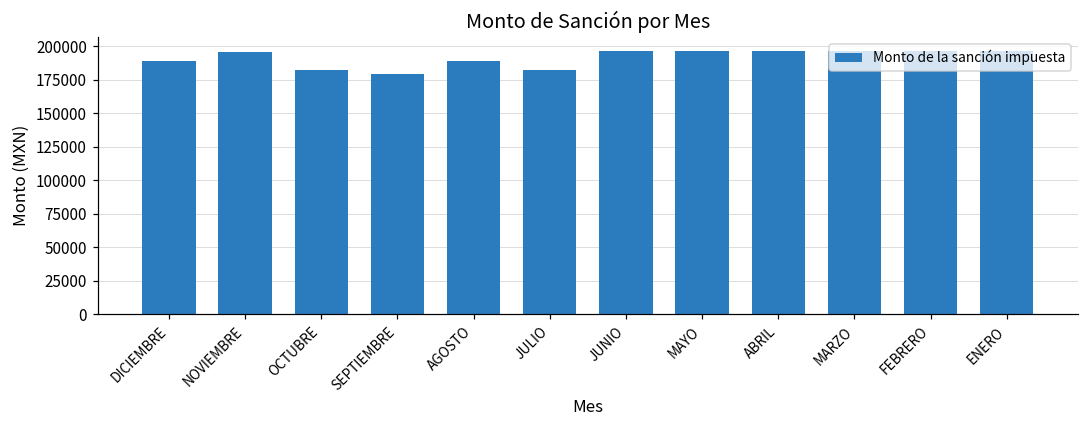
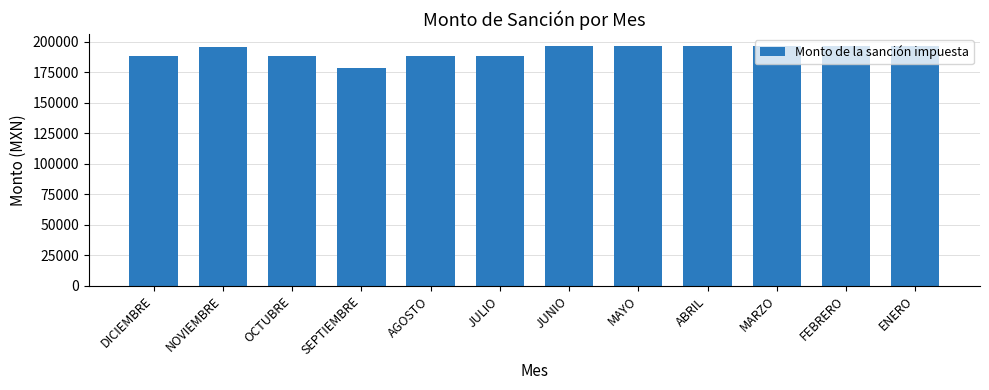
OCTUBRE: 182000 -> 189000
JULIO: 182000 -> 189000
